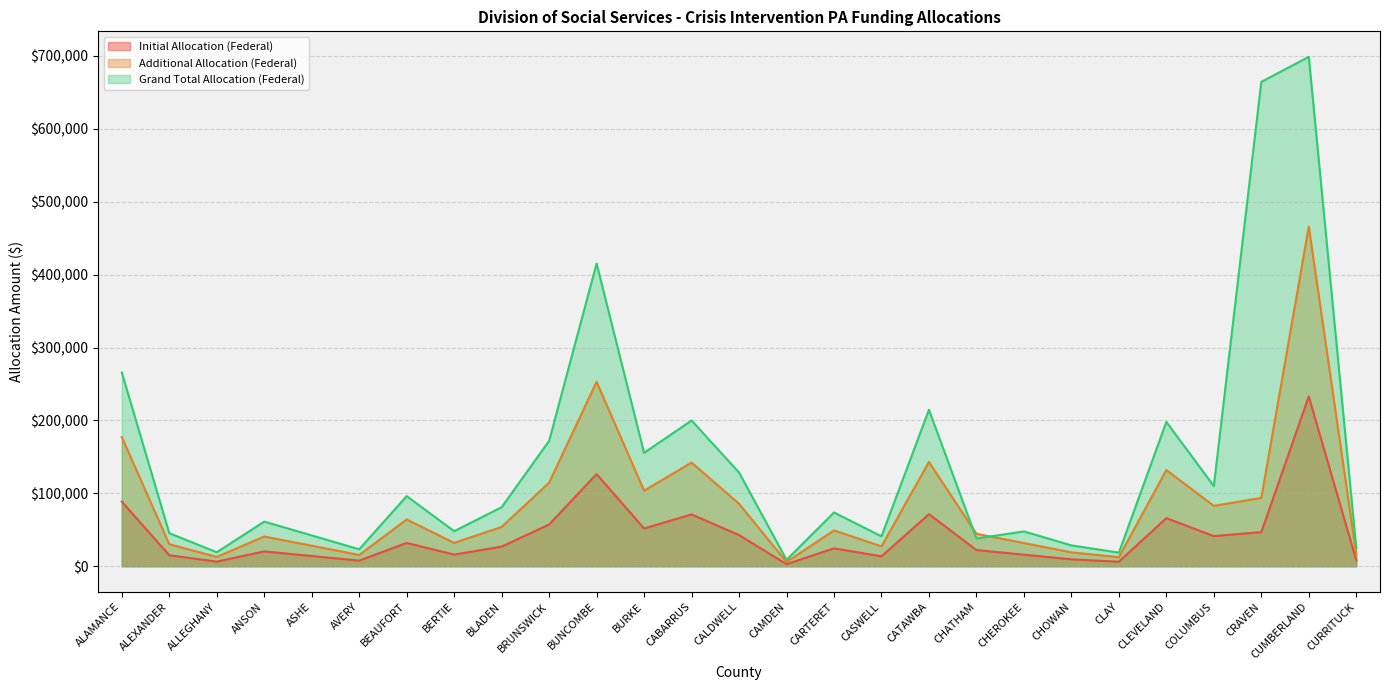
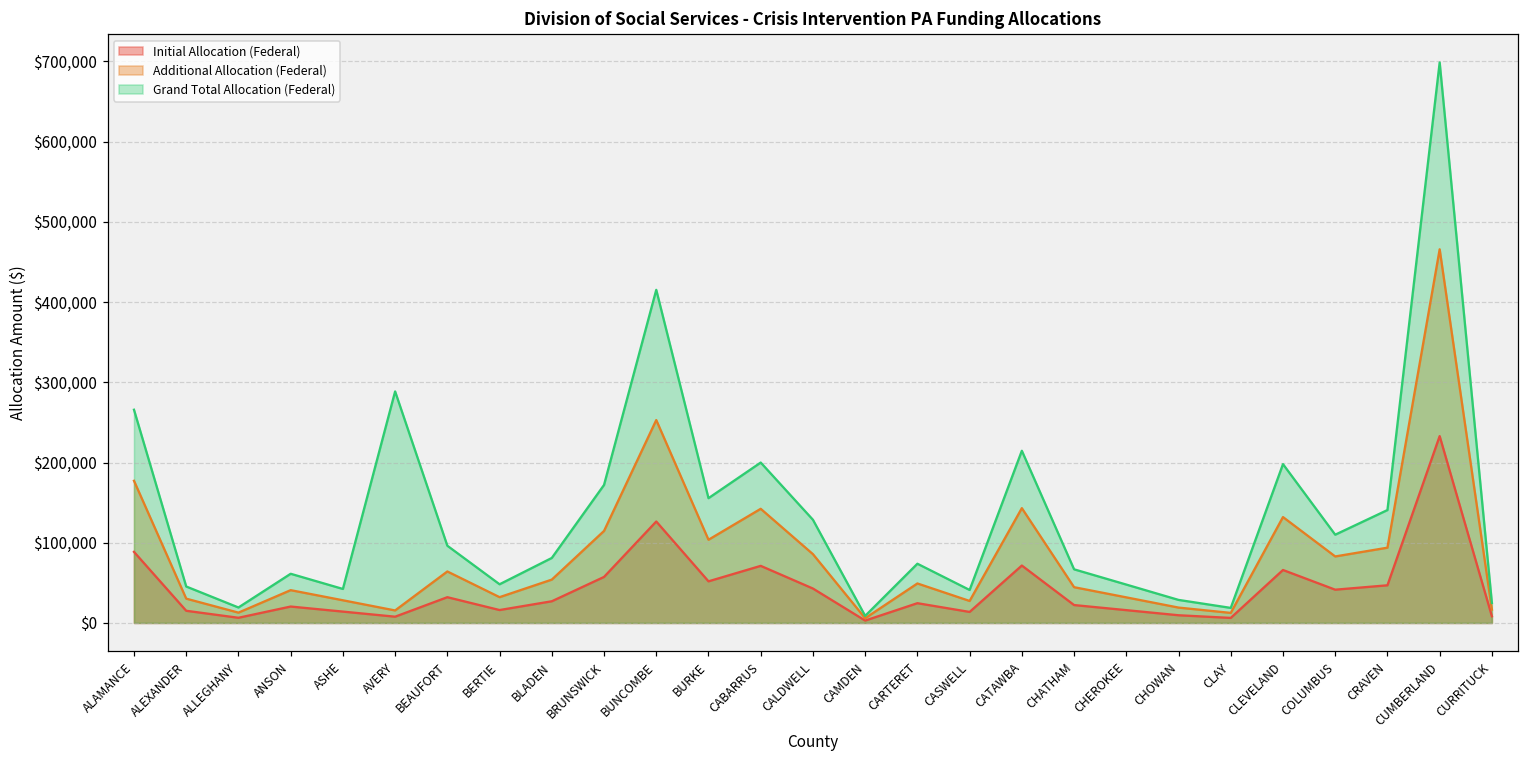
Grand Total Allocation (Federal), AVERY: $20,000 -> $290,000
Grand Total Allocation (Federal), CHATHAM: $40,000 -> $70,000
Grand Total Allocation (Federal), CRAVEN: $660,000 -> $140,000
